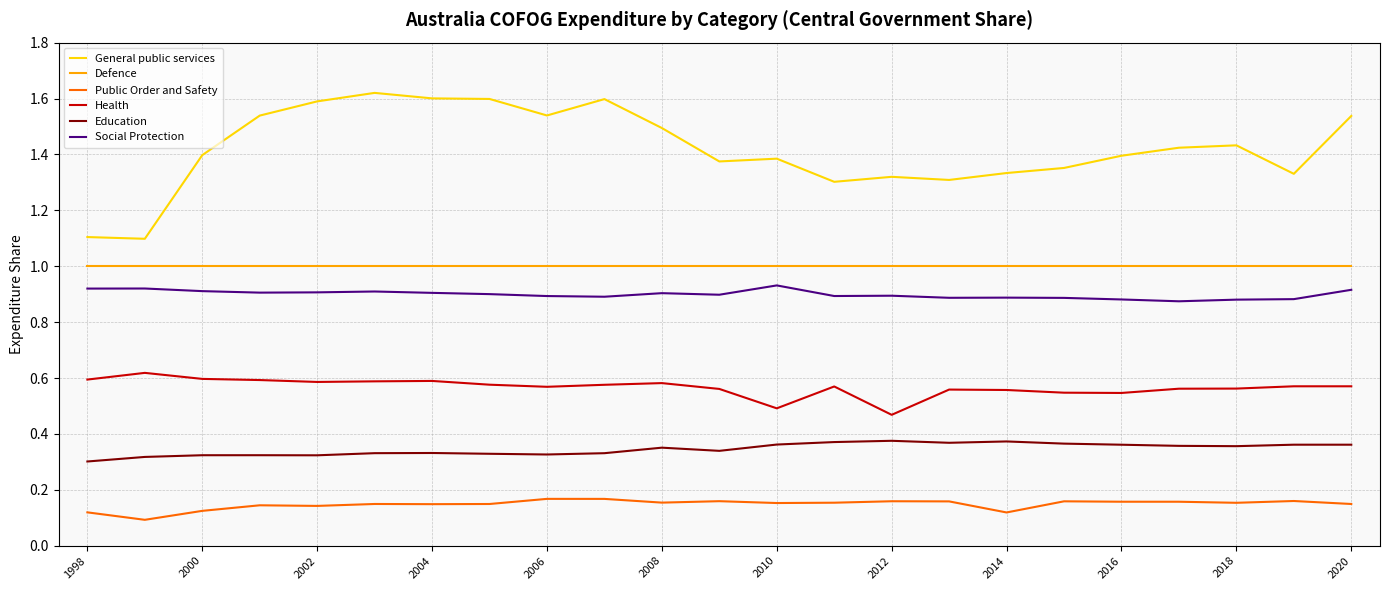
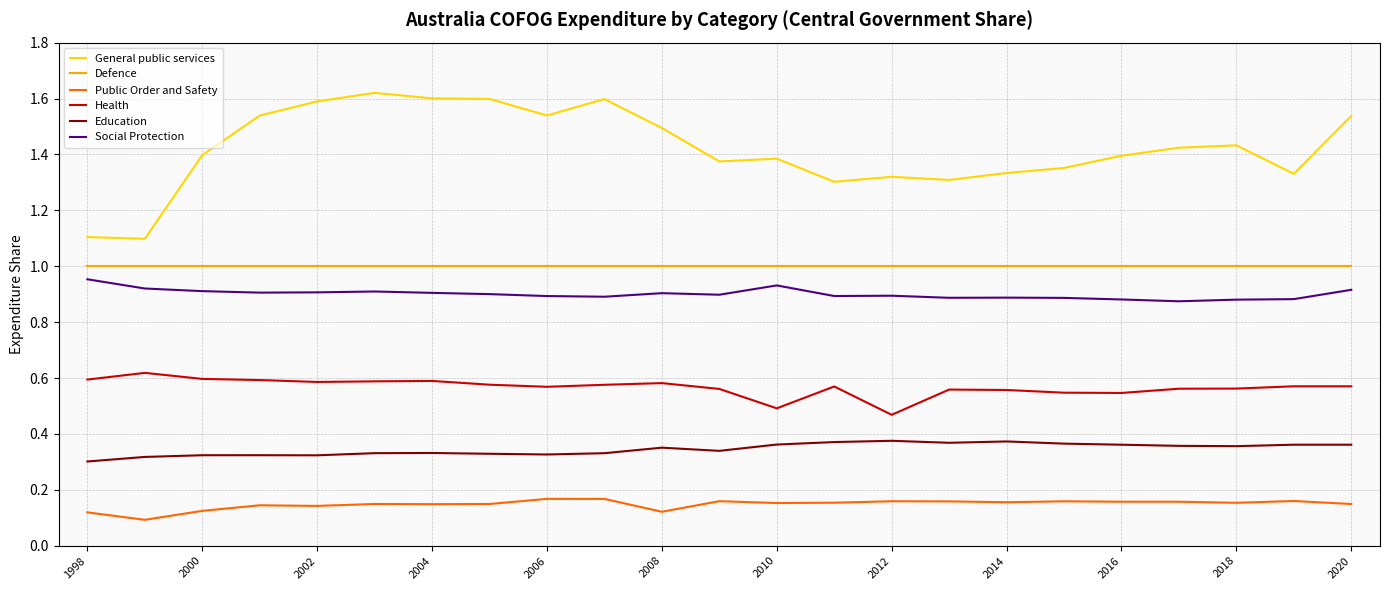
Social Protection, 1998: 0.92 -> 0.95
Public Order and Safety, 2008: 0.15 -> 0.12
Public Order and Safety, 2014: 0.12 -> 0.16
